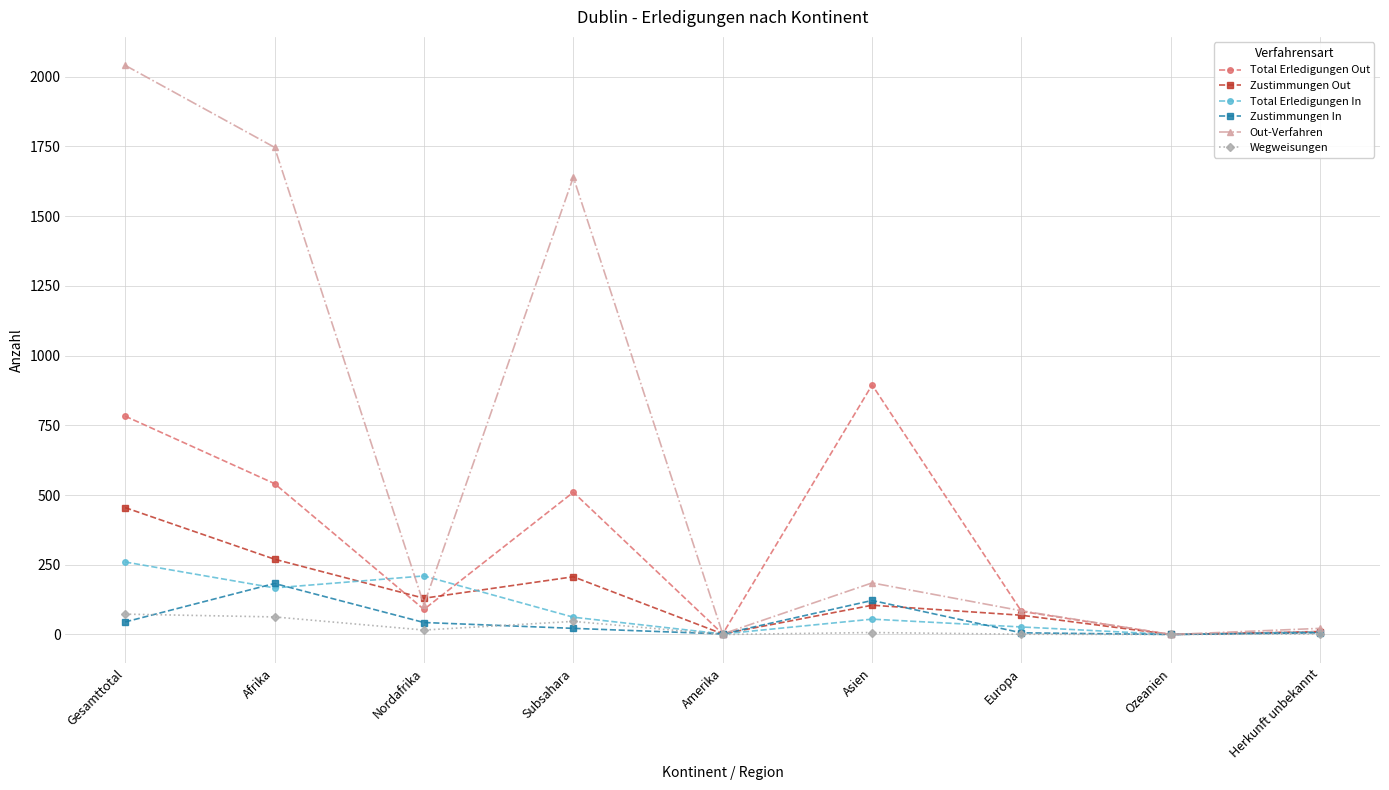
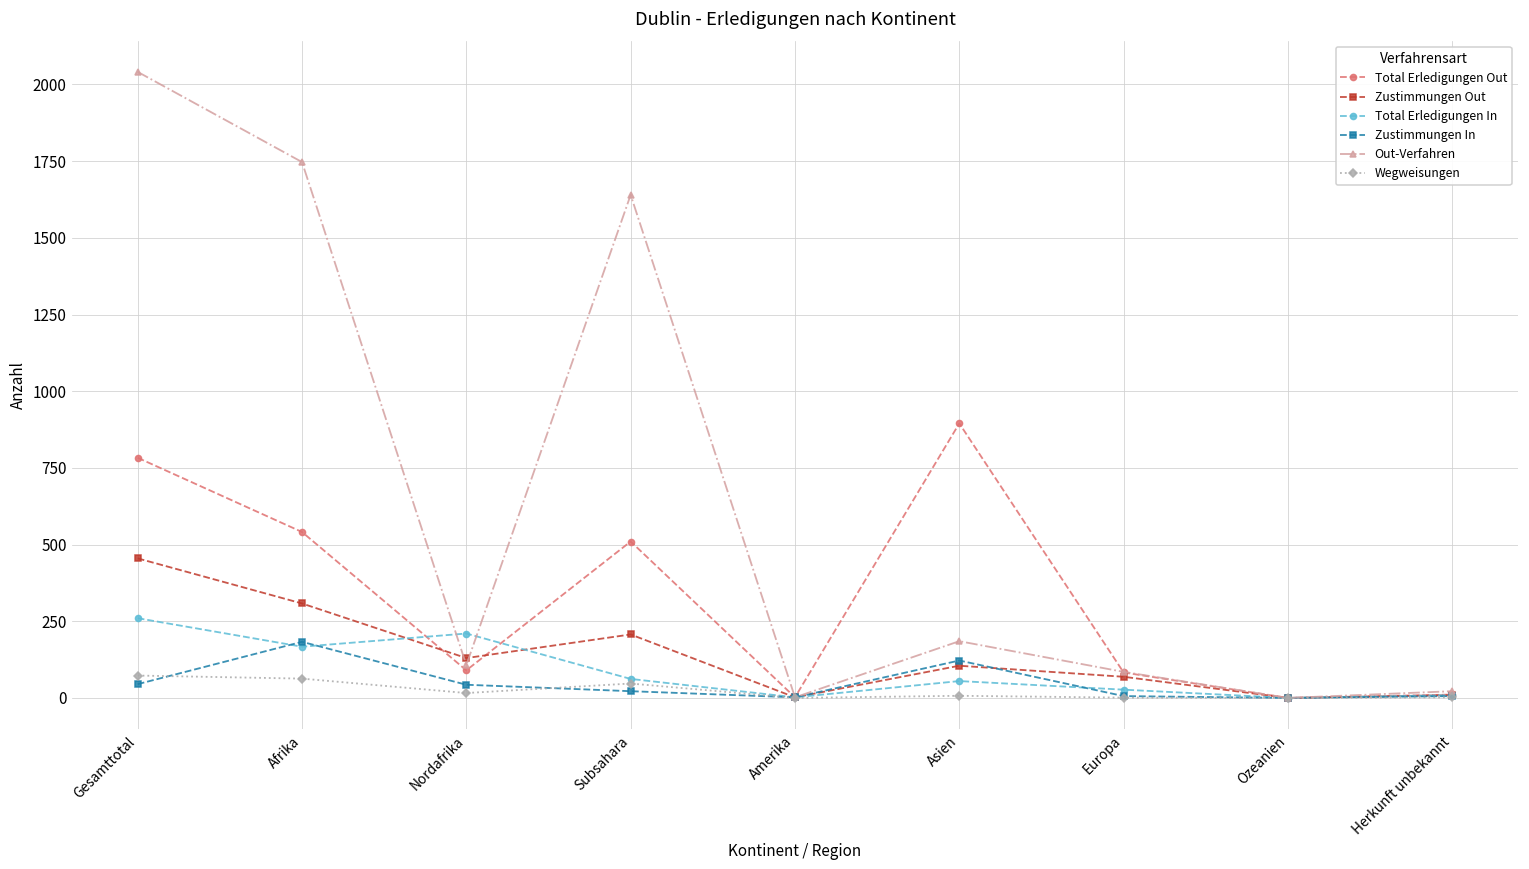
Zustimmungen Out, Afrika: 270 -> 310
